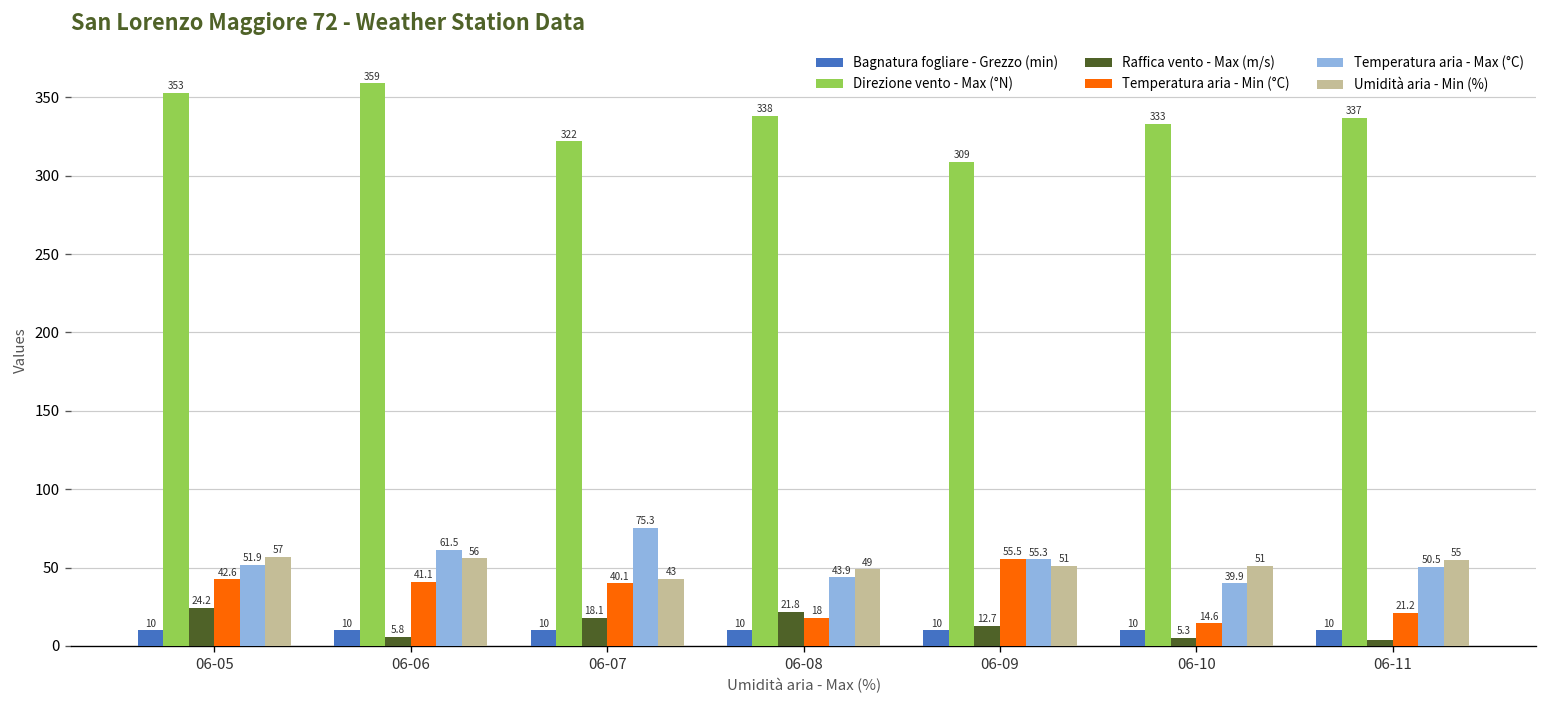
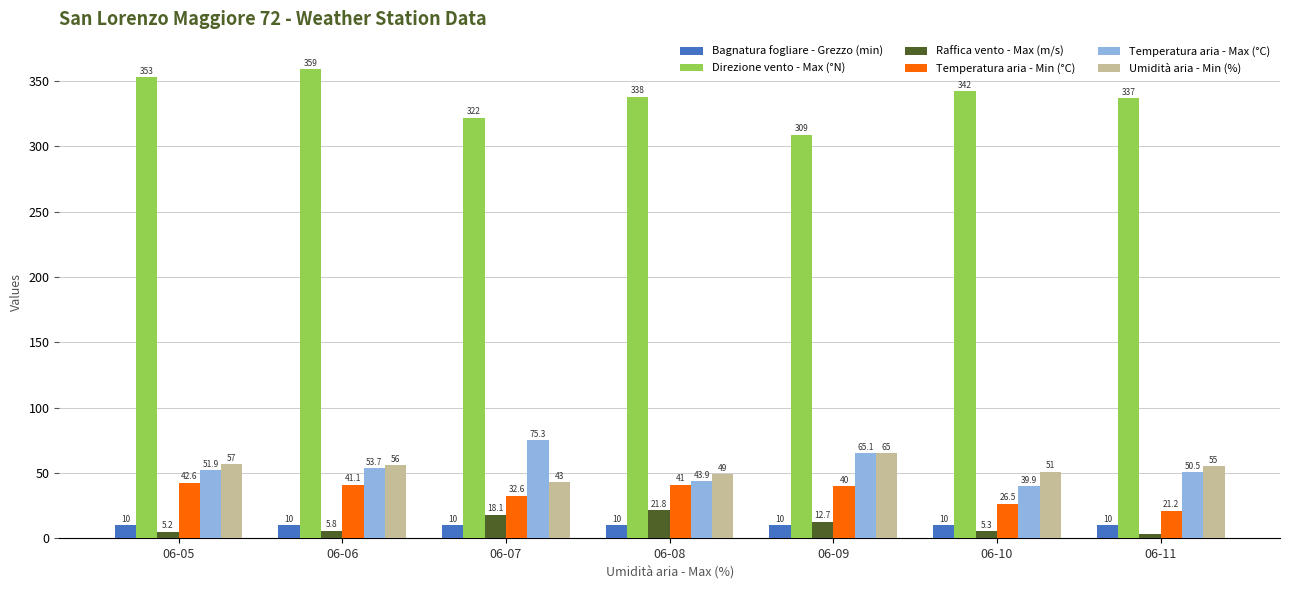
Raffica vento - Max (m/s), 06-05: 24.2 -> 5.2
Temperatura aria - Max (°C), 06-06: 61.5 -> 53.7
Temperatura aria - Min (°C), 06-07: 40.1 -> 32.6
Temperatura aria - Min (°C), 06-08: 18 -> 41
Temperatura aria - Min (°C), 06-09: 55.5 -> 40
Temperatura aria - Max (°C), 06-09: 55.3 -> 65.1
Umidità aria - Min (%), 06-09: 51 -> 65
Direzione vento - Max (°N), 06-10: 333 -> 342
Temperatura aria - Min (°C), 06-10: 14.6 -> 26.5
